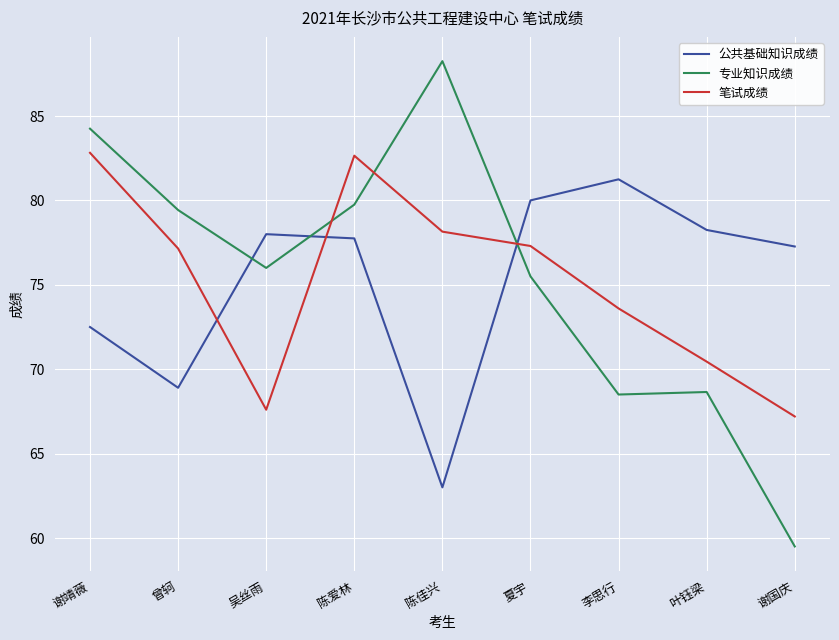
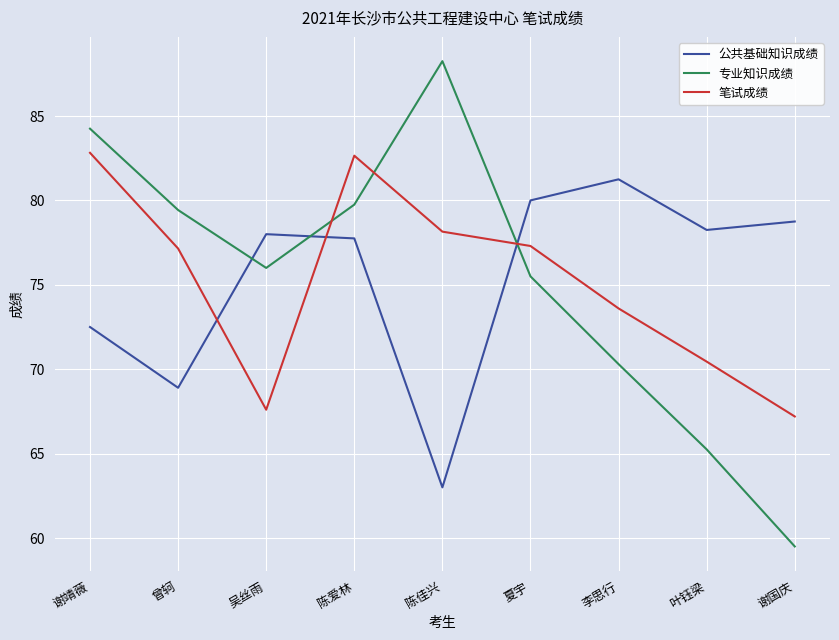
专业知识成绩, 李思行: 68.5 -> 70.3
专业知识成绩, 叶钰梁: 68.7 -> 65.3
公共基础知识成绩, 谢国庆: 77.3 -> 78.8
